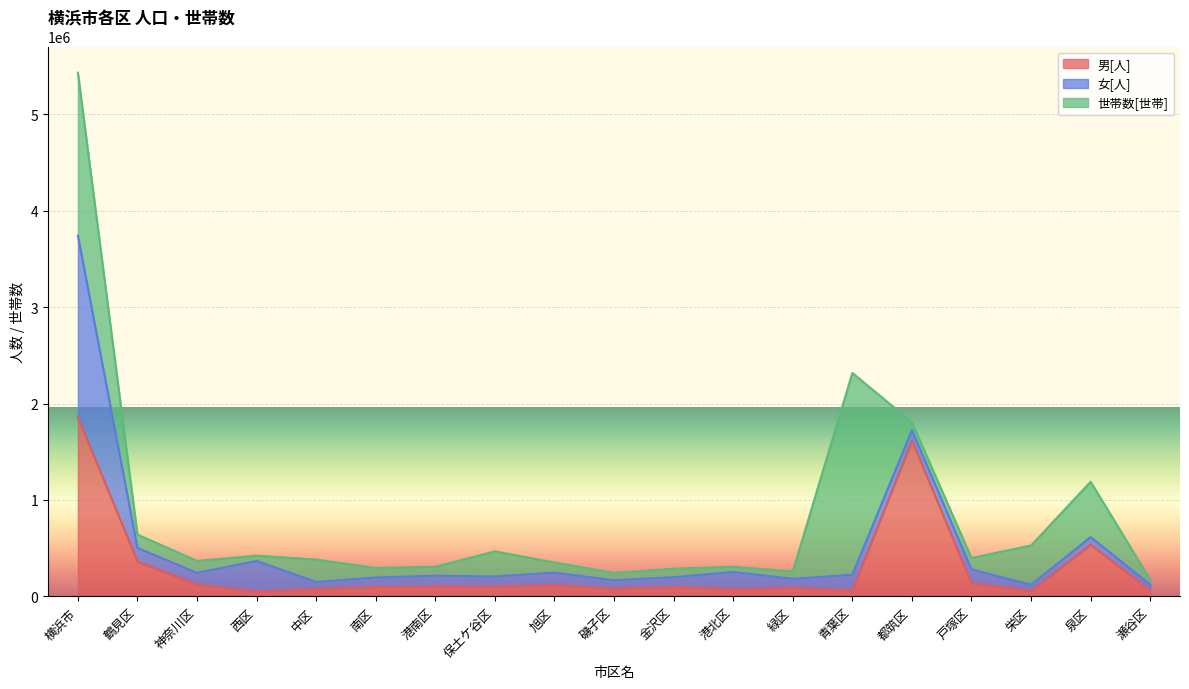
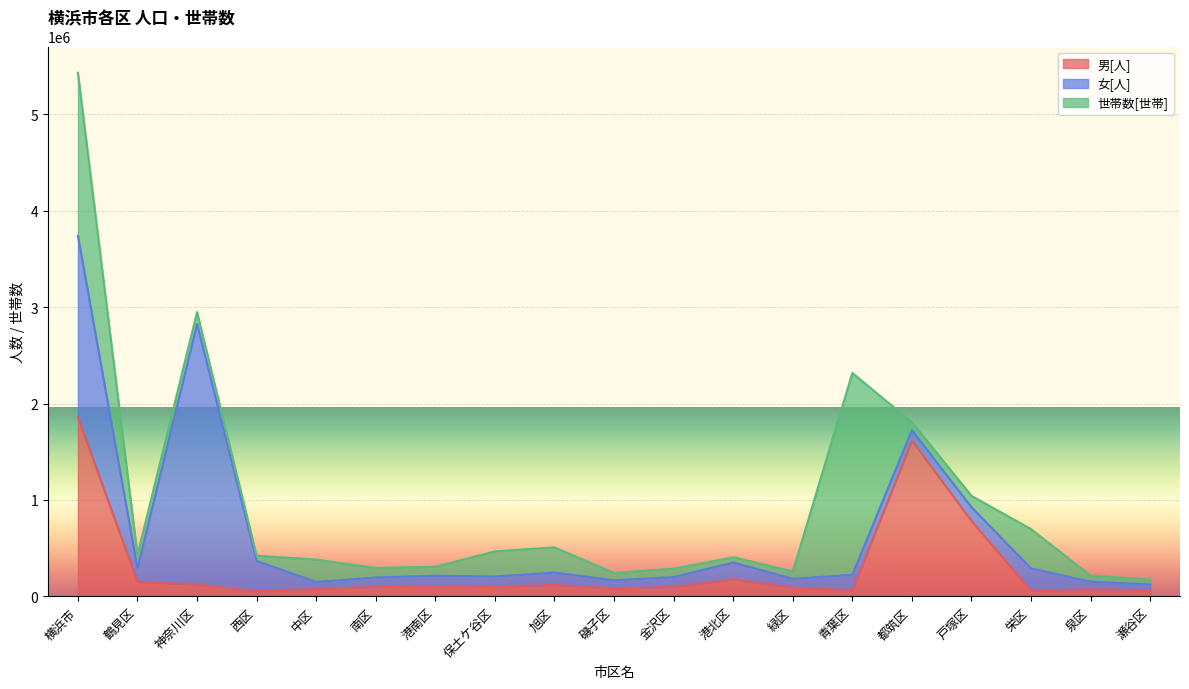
男[人], 鶴見区: 400000 -> 200000
女[人], 神奈川区: 100000 -> 2700000
世帯数[世帯], 旭区: 100000 -> 300000
男[人], 港北区: 100000 -> 200000
男[人], 戸塚区: 100000 -> 800000
女[人], 栄区: 100000 -> 200000
男[人], 泉区: 500000 -> 100000
世帯数[世帯], 泉区: 600000 -> 100000
